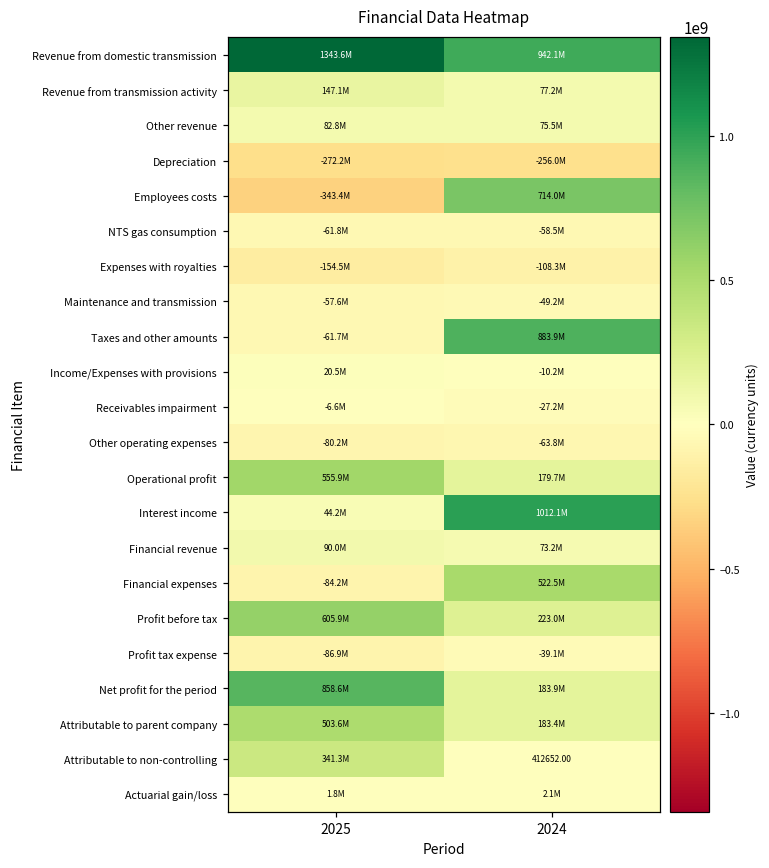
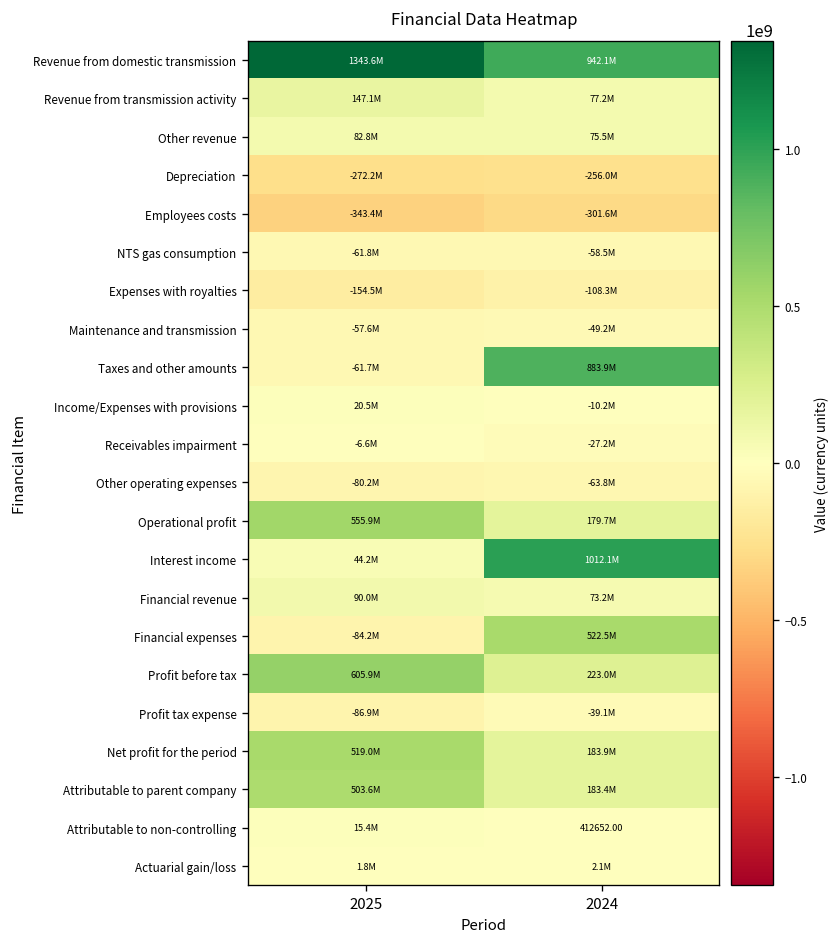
Employees costs, 2024: 714.0M -> -301.6M
Net profit for the period, 2025: 858.6M -> 519.0M
Attributable to non-controlling, 2025: 341.3M -> 15.4M
